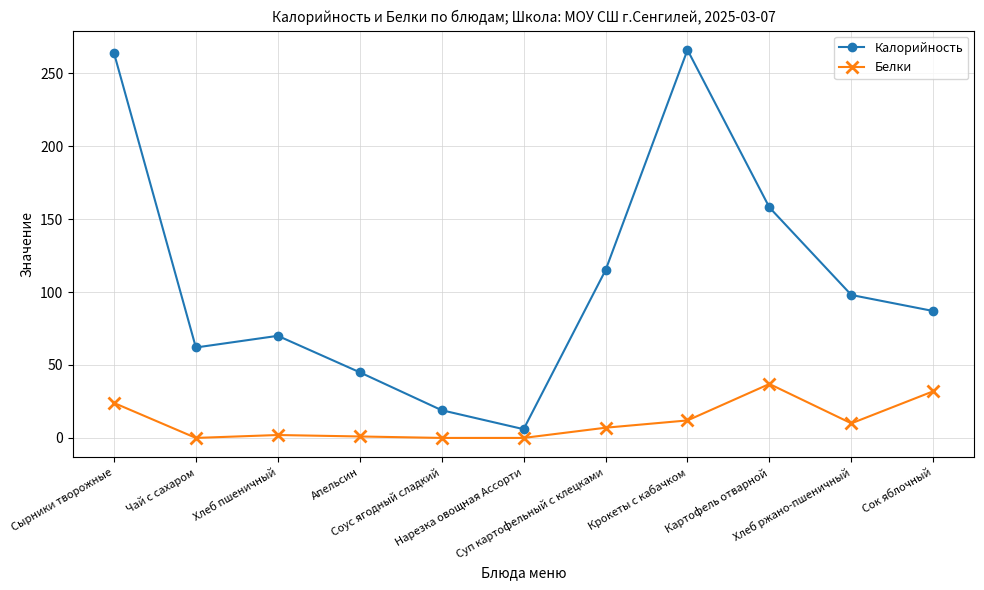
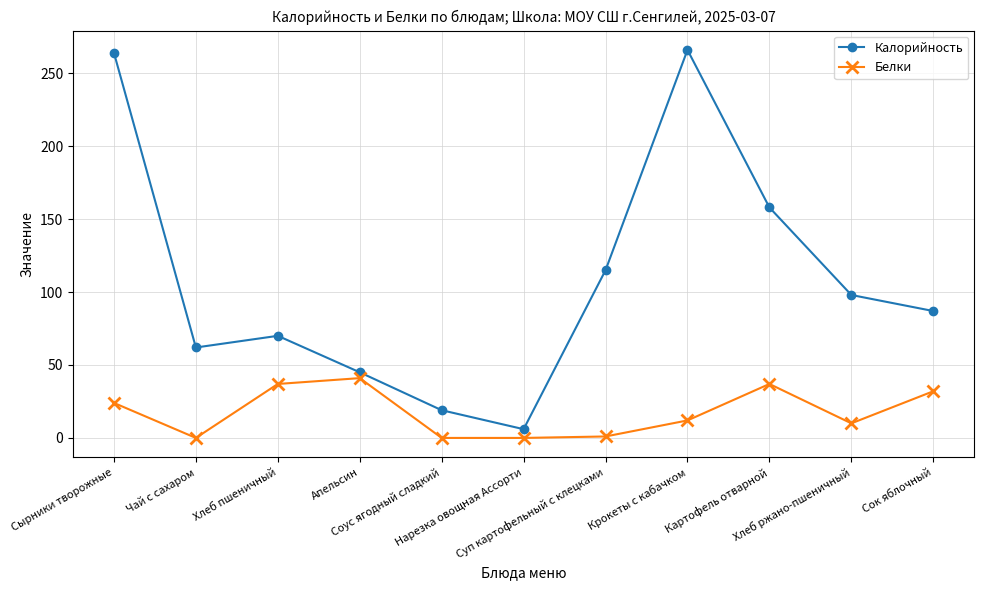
Белки, Хлеб пшеничный: 2 -> 37
Белки, Апельсин: 1 -> 41
Белки, Суп картофельный с клецками: 7 -> 1
